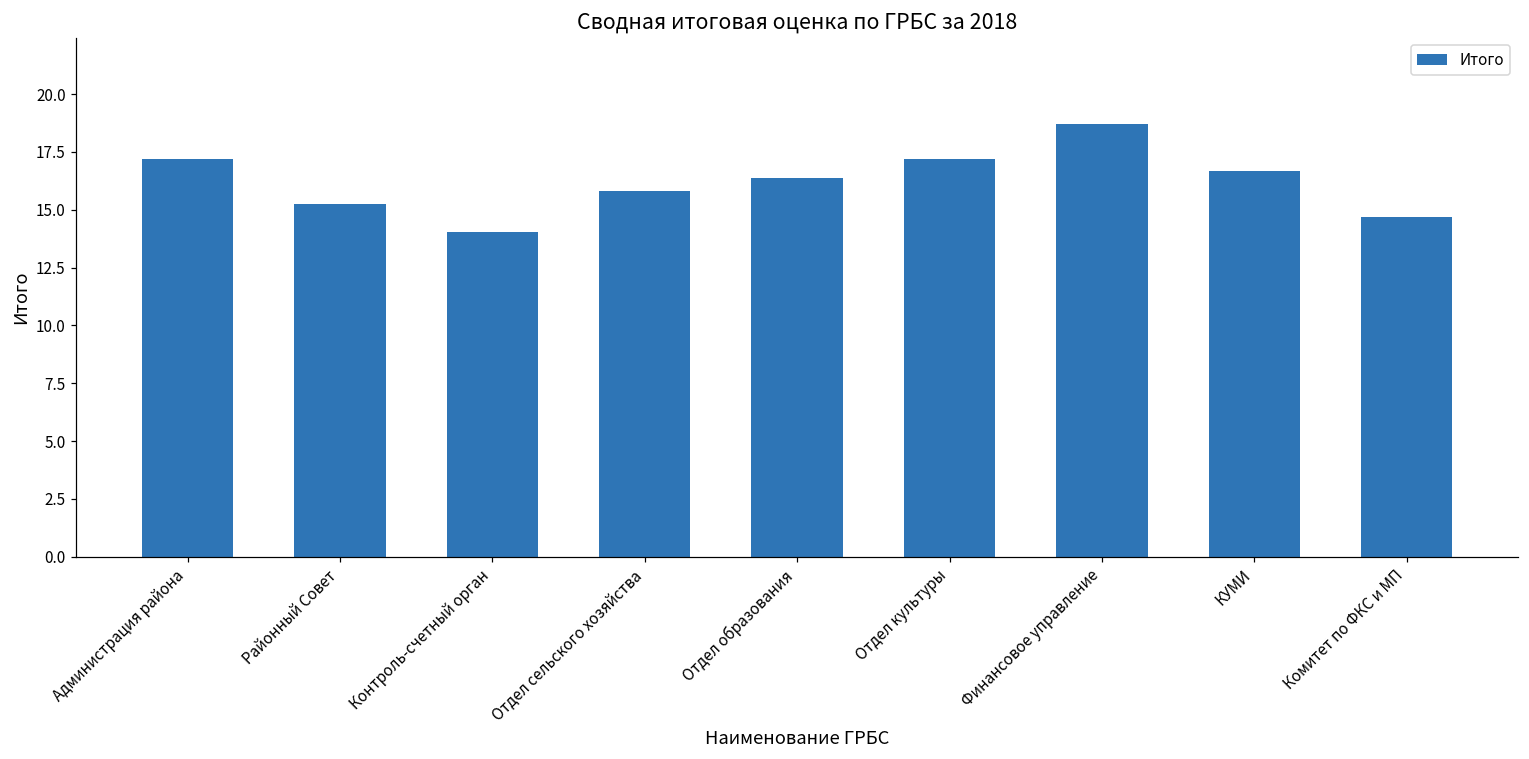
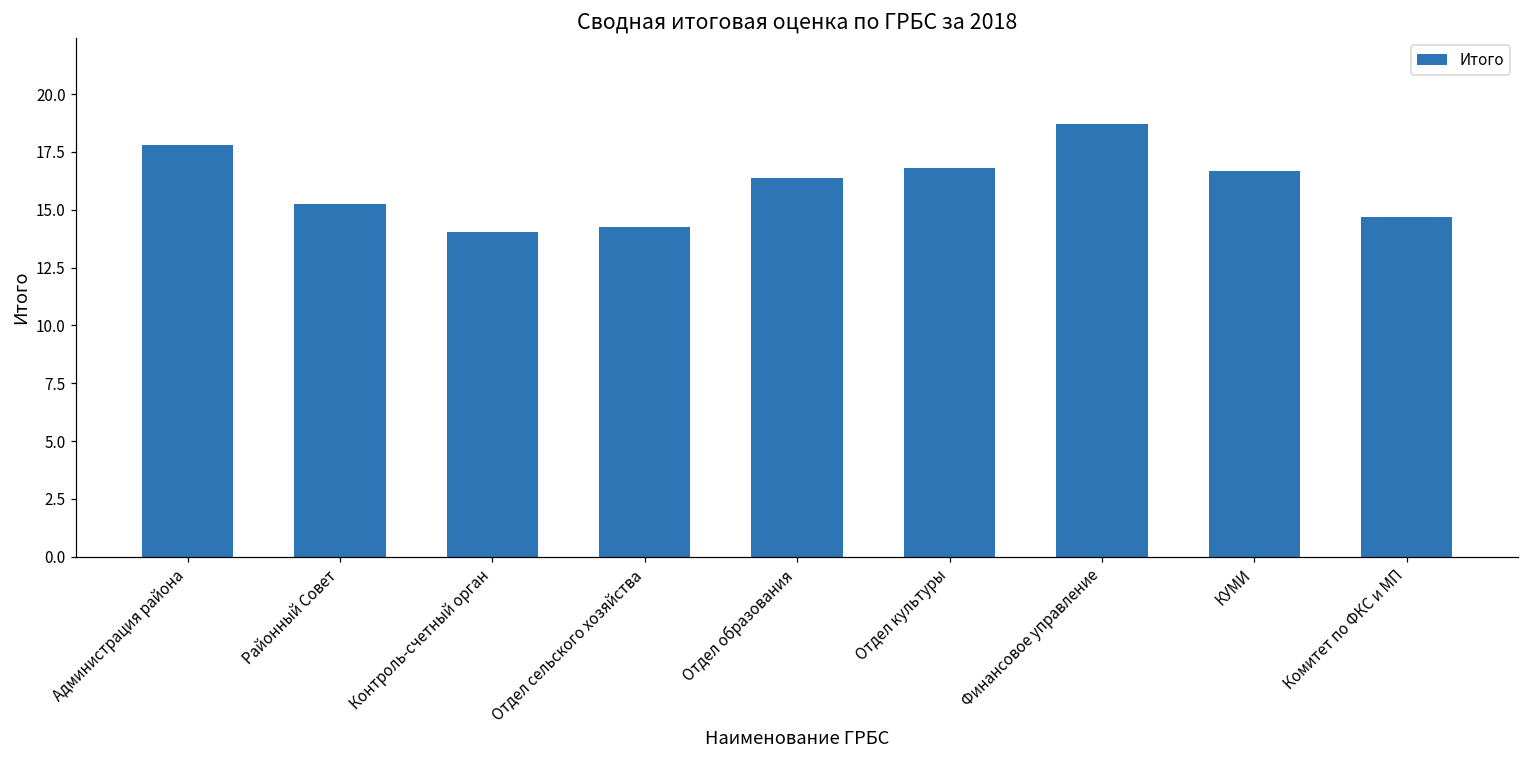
Администрация района: 17.2 -> 17.8
Отдел сельского хозяйства: 15.8 -> 14.3
Отдел культуры: 17.2 -> 16.8
